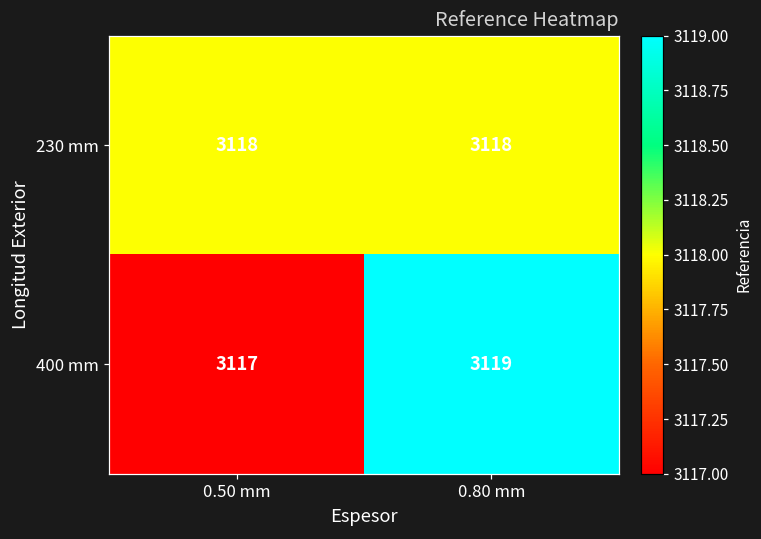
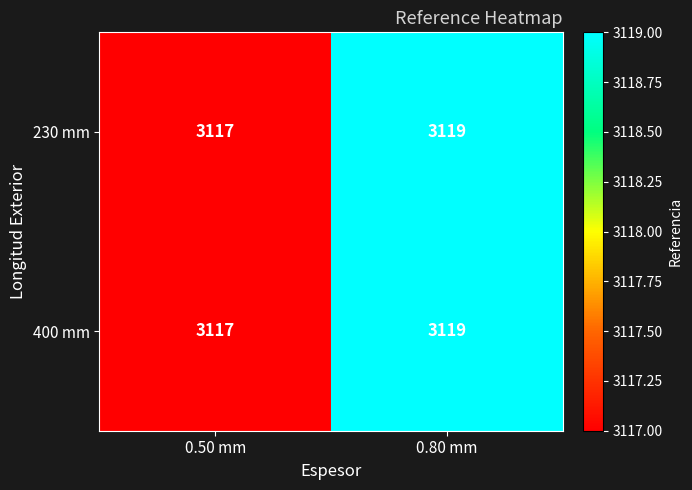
230 mm, 0.50 mm: 3118 -> 3117
230 mm, 0.80 mm: 3118 -> 3119
